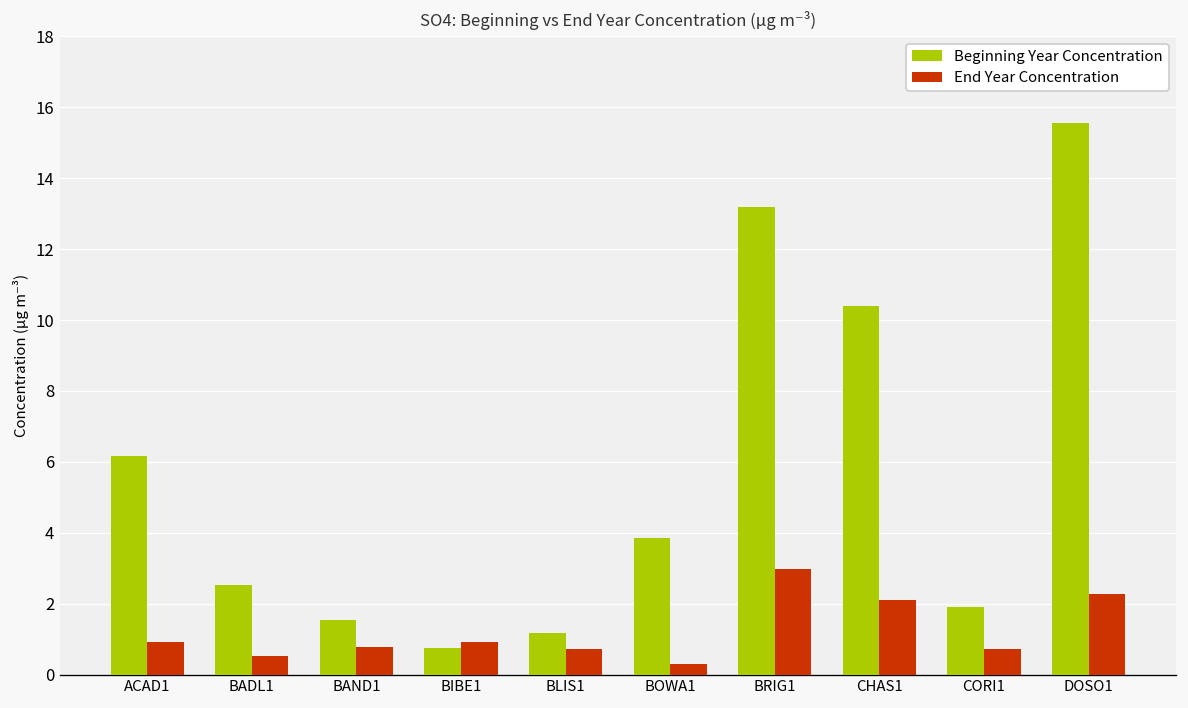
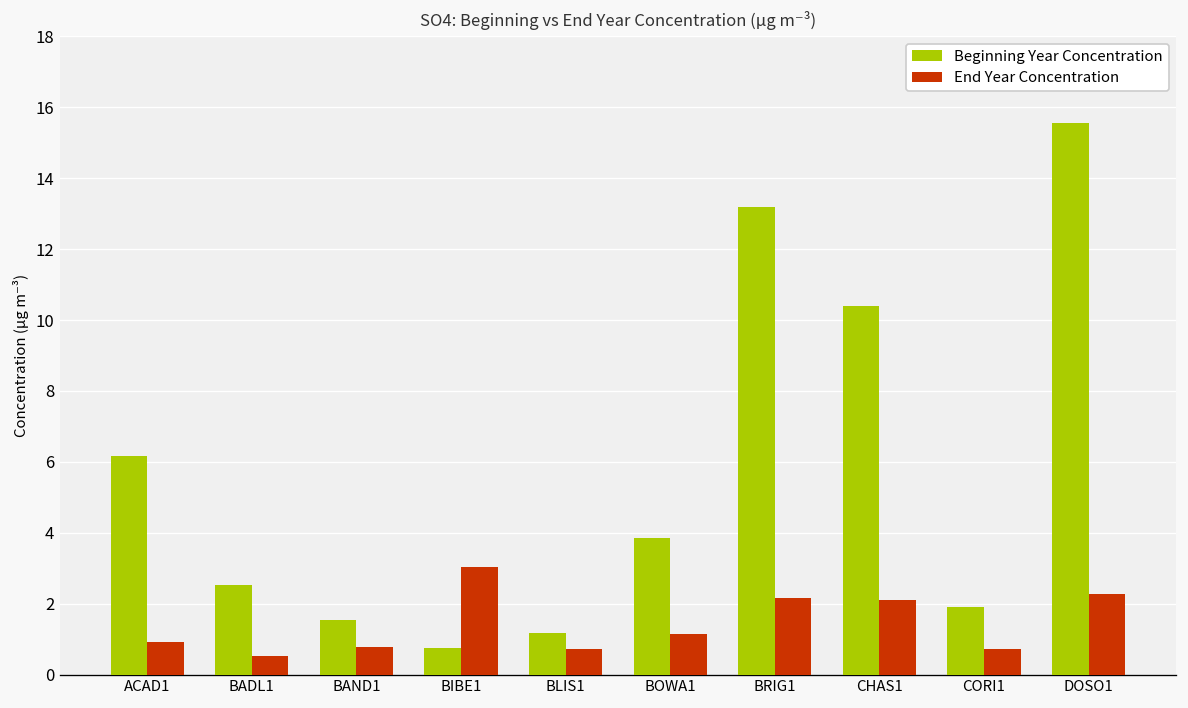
End Year Concentration, BIBE1: 0.9 -> 3.0
End Year Concentration, BOWA1: 0.3 -> 1.1
End Year Concentration, BRIG1: 3.0 -> 2.2
